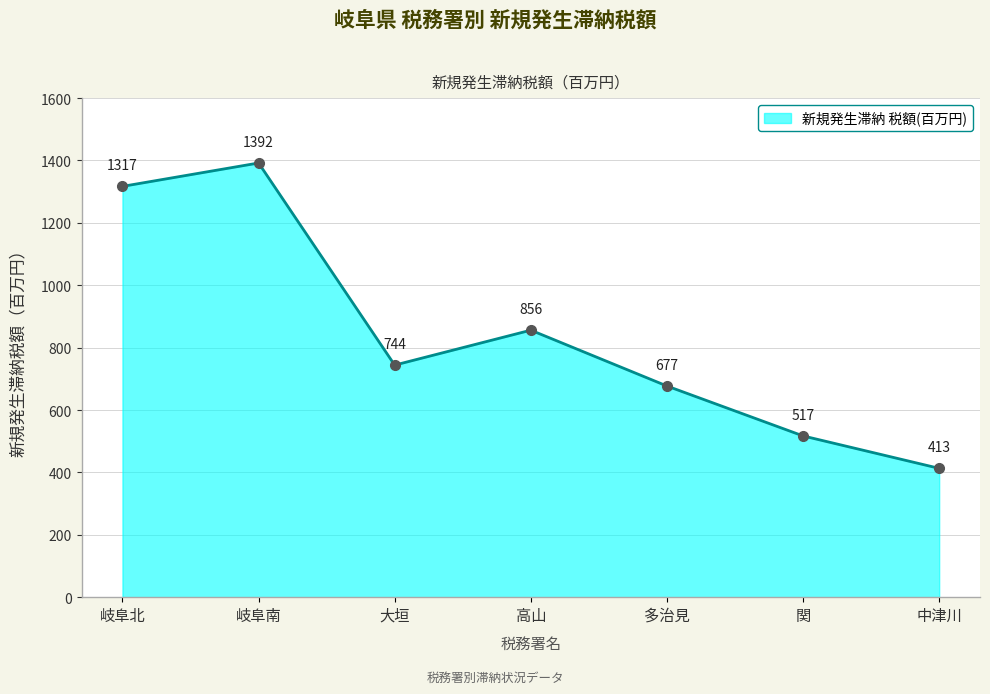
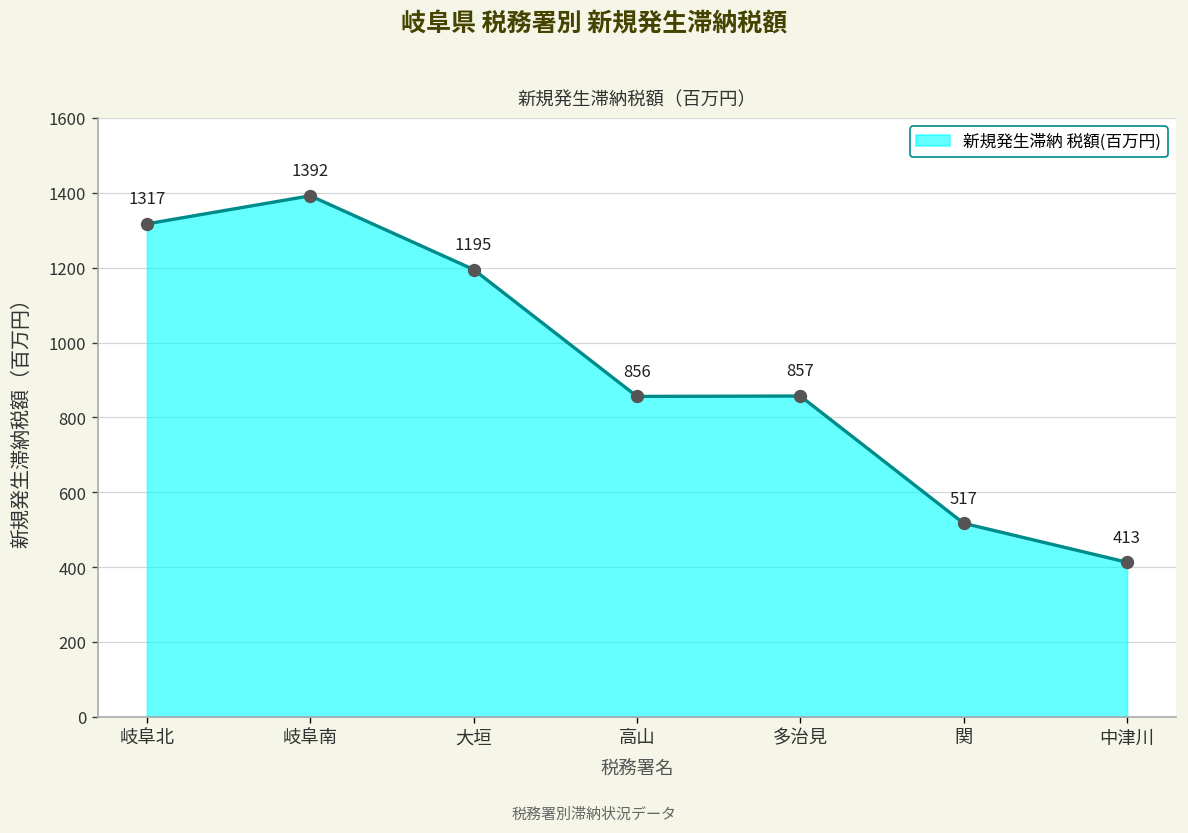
大垣: 744 -> 1195
多治見: 677 -> 857
